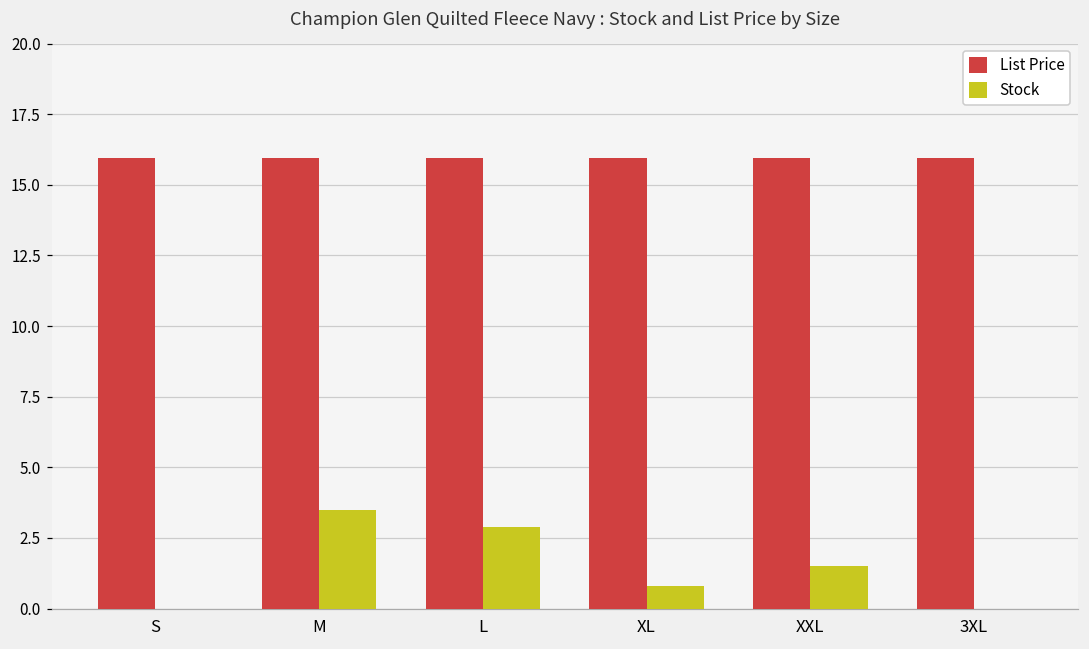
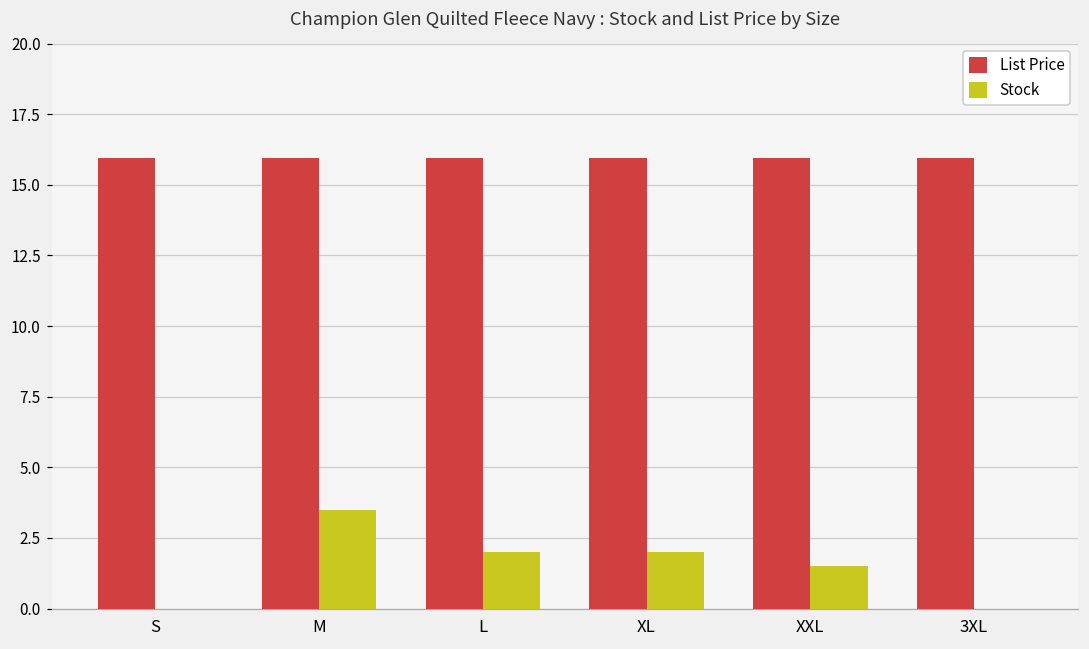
Stock, L: 2.9 -> 2.0
Stock, XL: 0.8 -> 2.0
